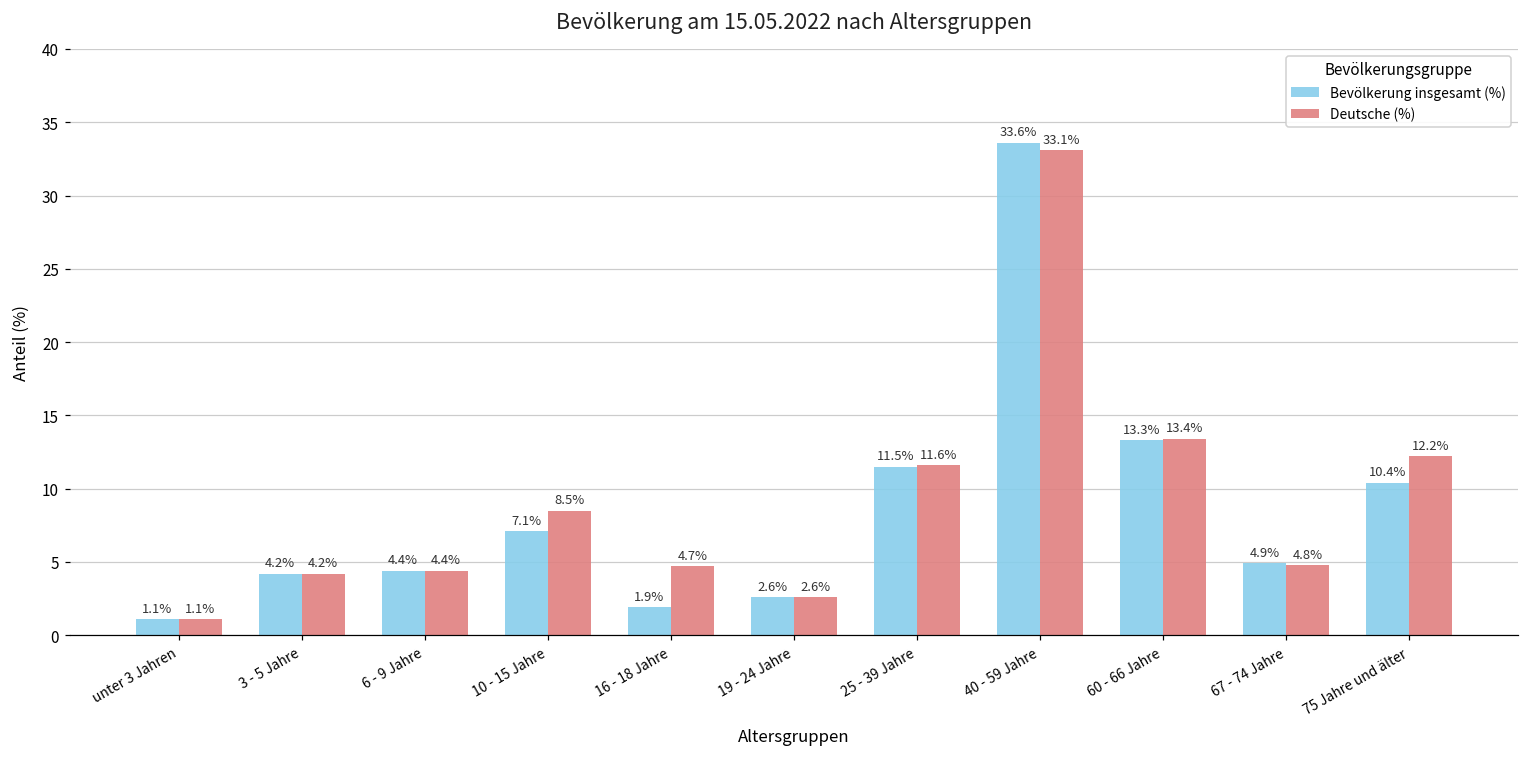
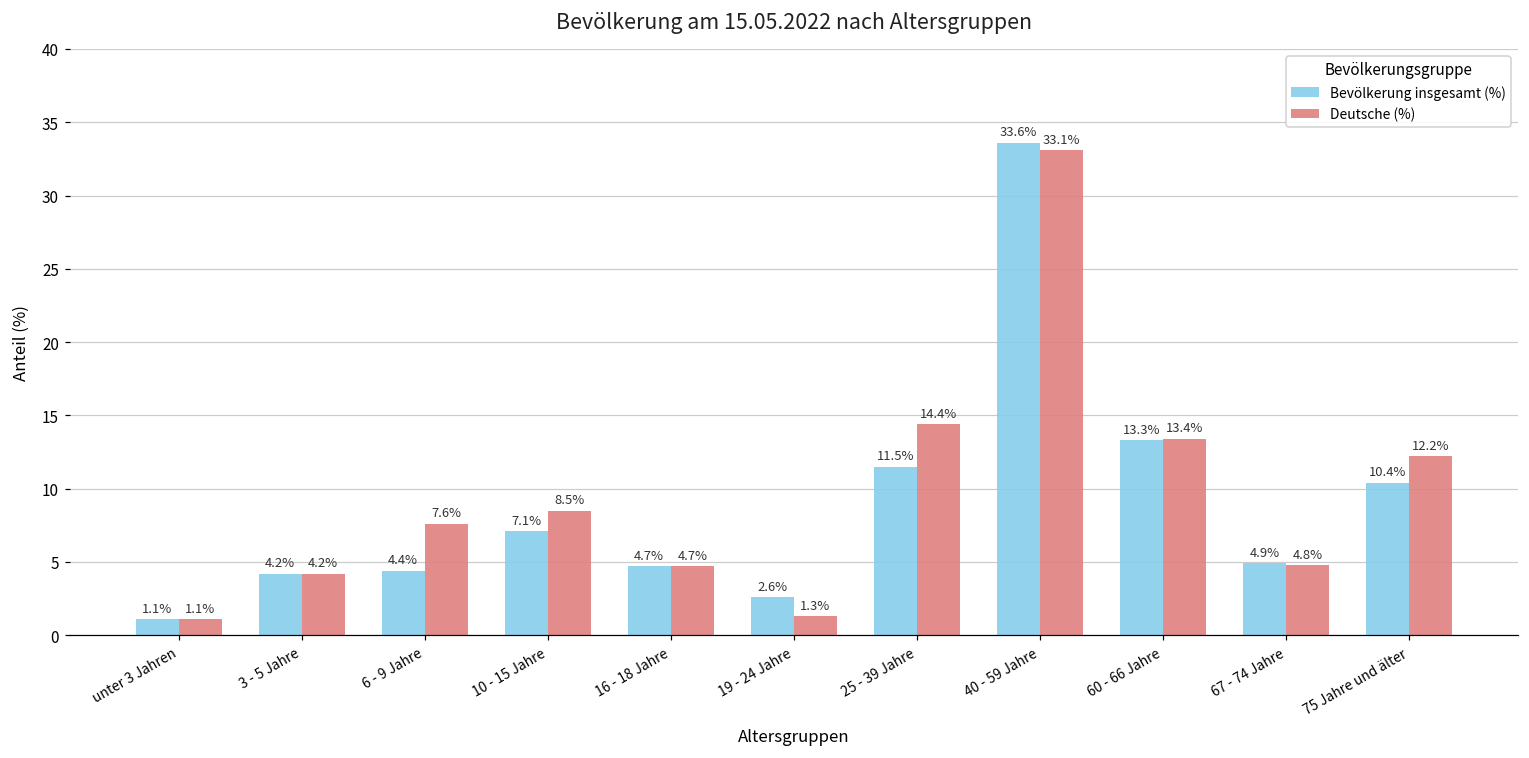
Deutsche (%), 6 - 9 Jahre: 4.4% -> 7.6%
Bevölkerung insgesamt (%), 16 - 18 Jahre: 1.9% -> 4.7%
Deutsche (%), 19 - 24 Jahre: 2.6% -> 1.3%
Deutsche (%), 25 - 39 Jahre: 11.6% -> 14.4%
